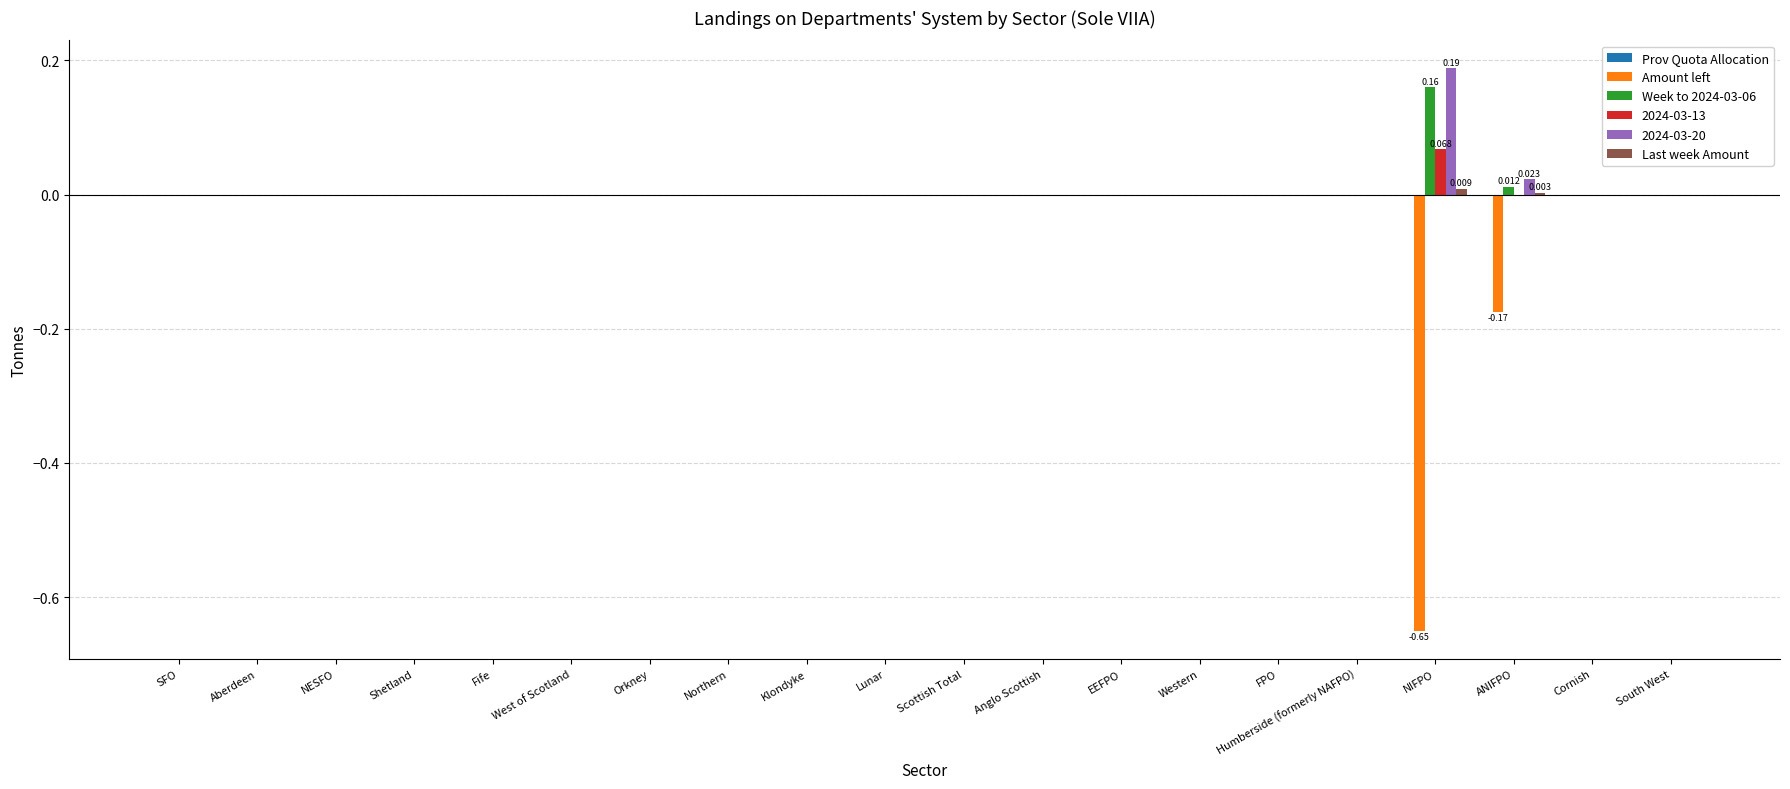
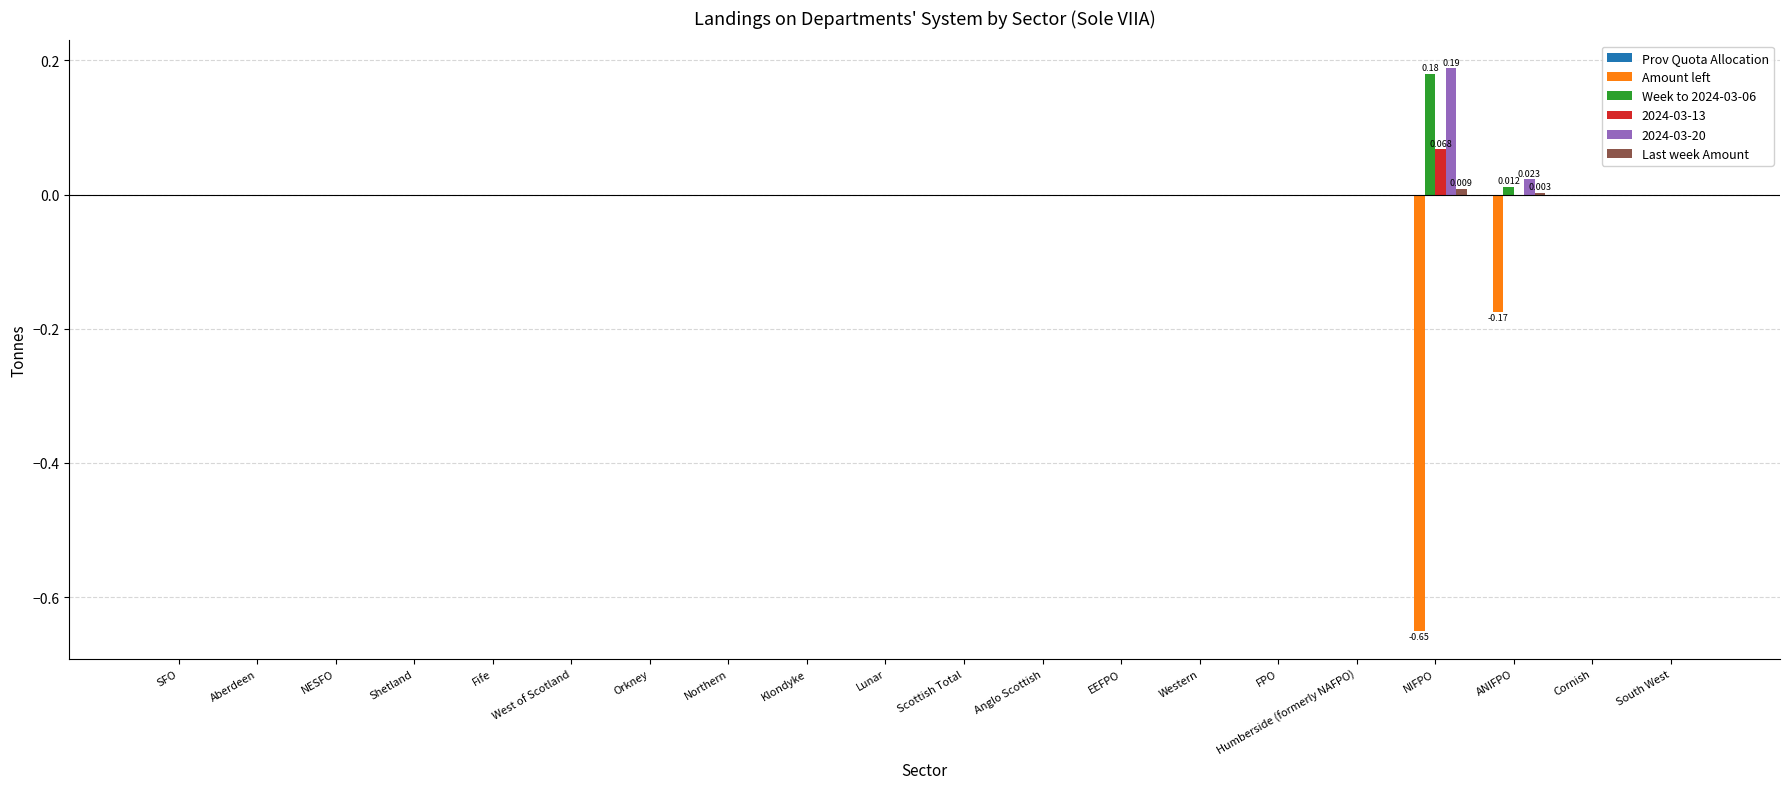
Week to 2024-03-06, NIFPO: 0.16 -> 0.18
